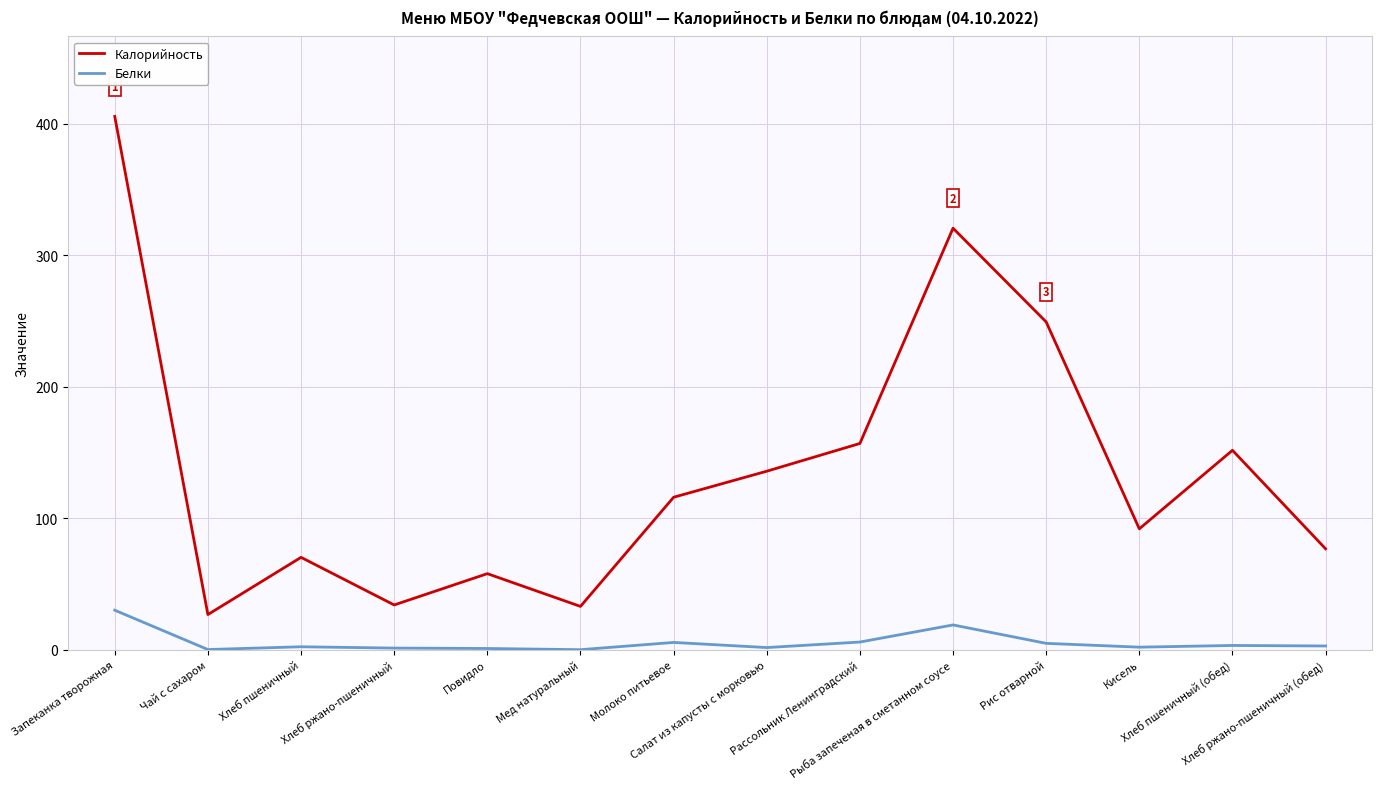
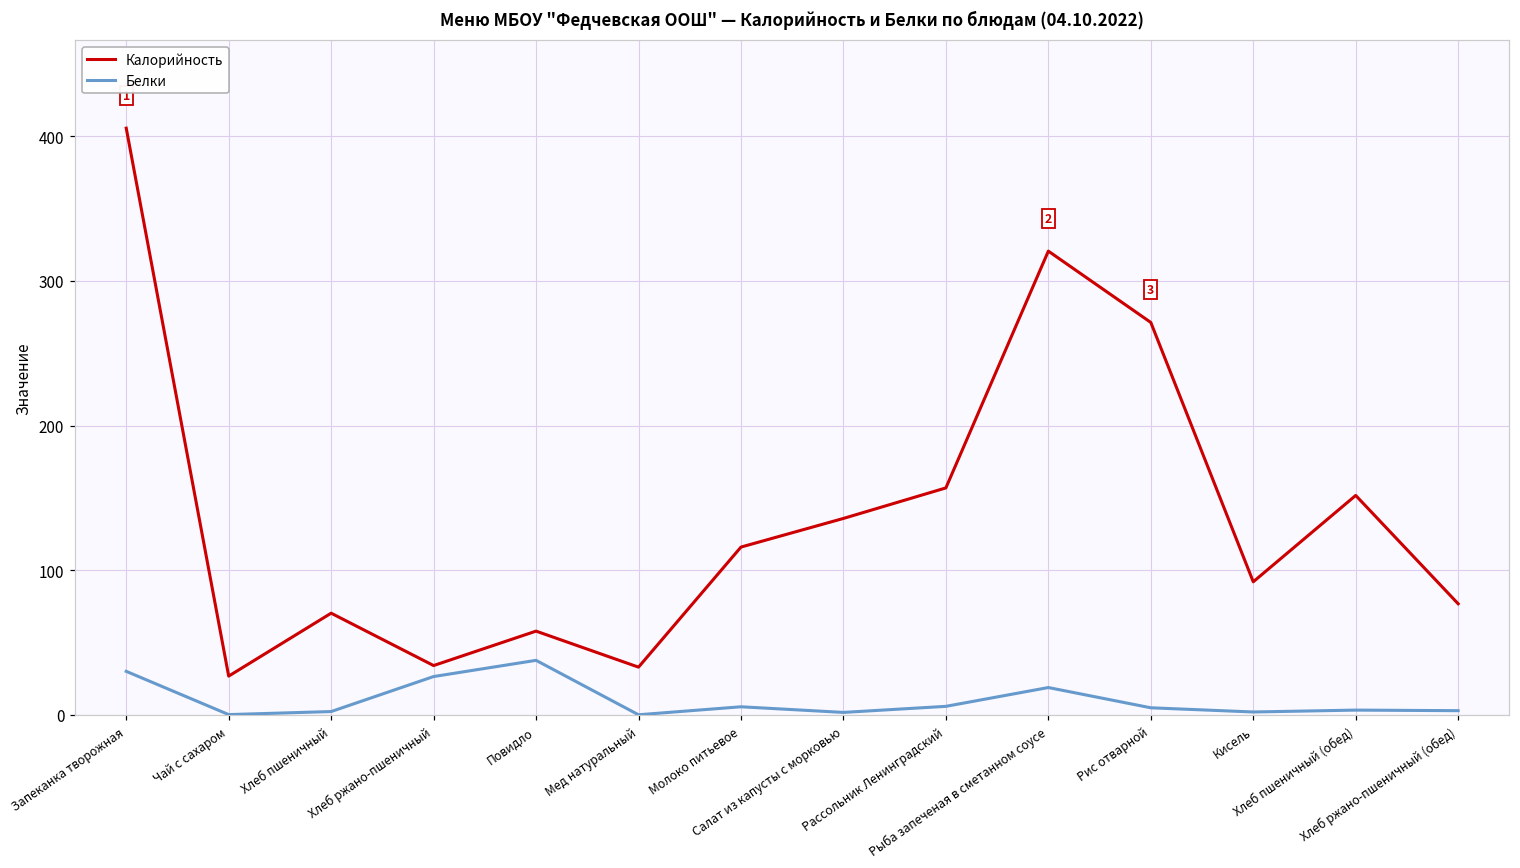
Белки, Хлеб ржано-пшеничный: 1 -> 27
Белки, Повидло: 1 -> 38
Калорийность, Рис отварной: 249 -> 271
